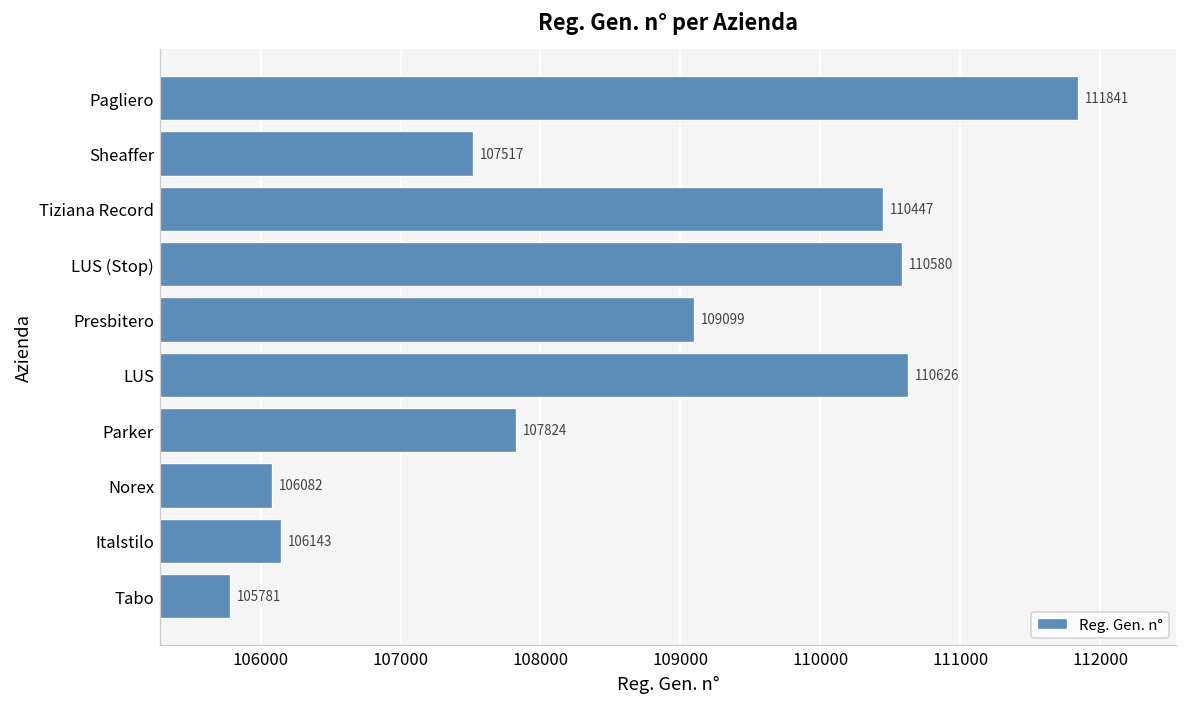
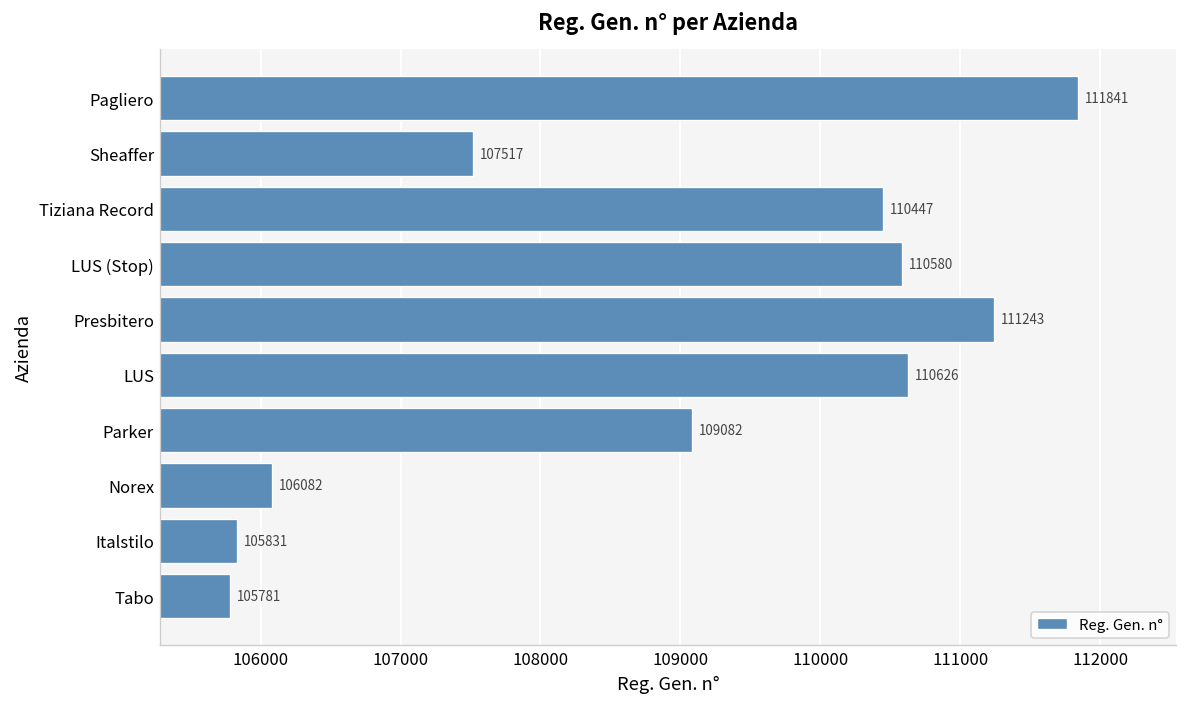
Presbitero: 109099 -> 111243
Parker: 107824 -> 109082
Italstilo: 106143 -> 105831
